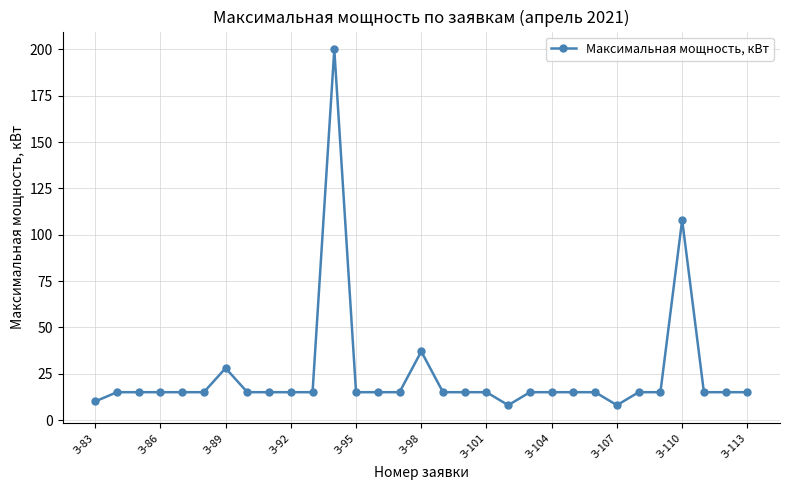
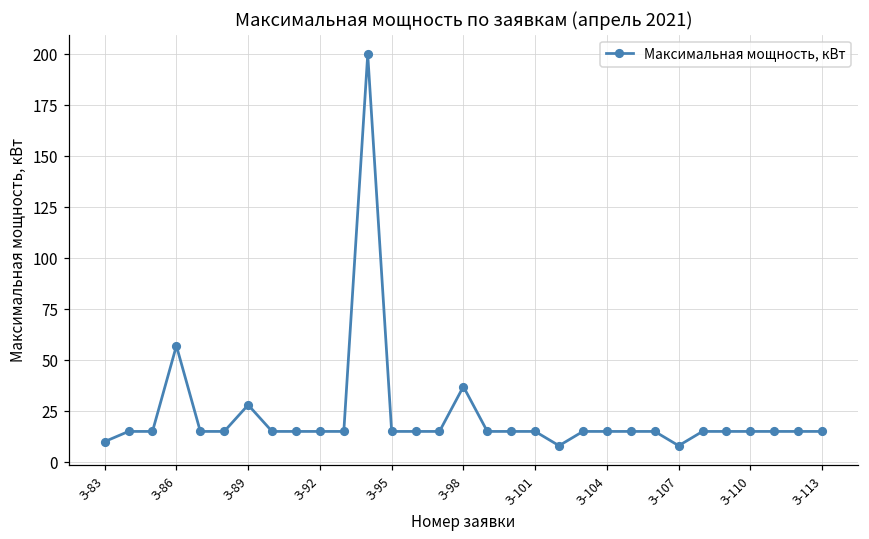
З-86: 15 -> 57
З-110: 108 -> 15
